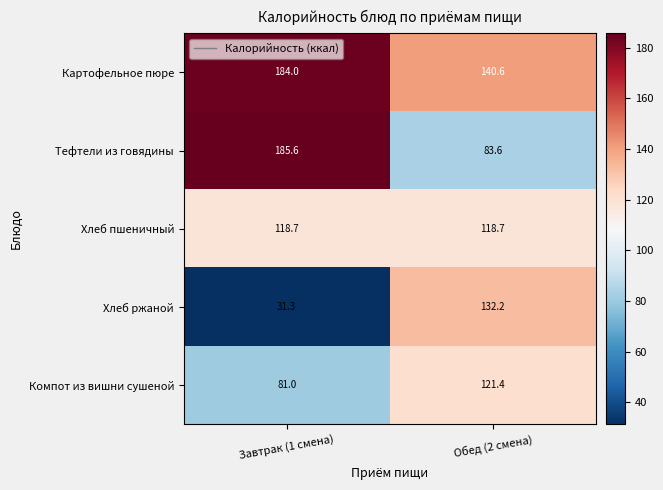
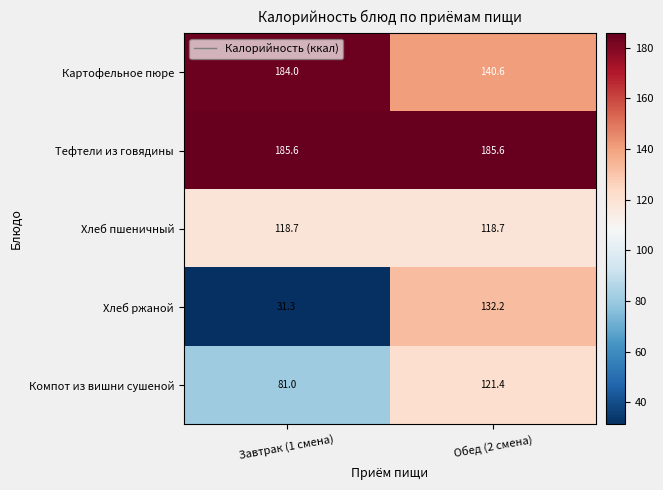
Тефтели из говядины, Обед (2 смена): 83.6 -> 185.6
